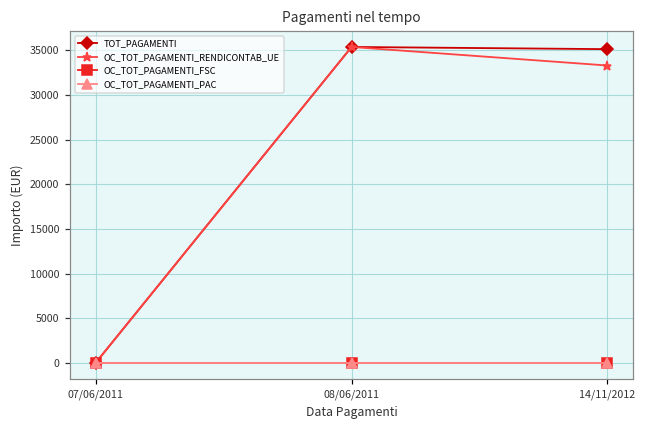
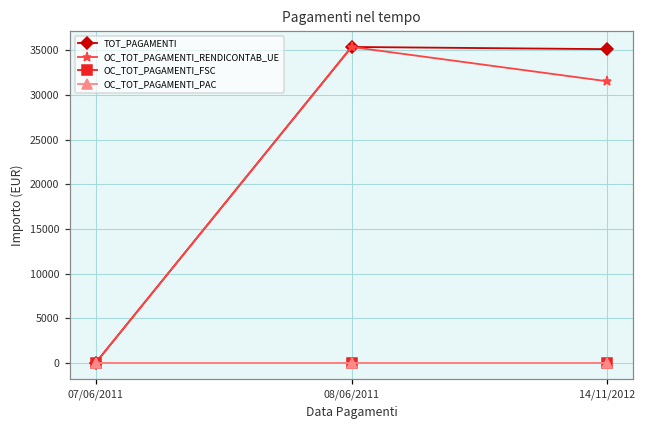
OC_TOT_PAGAMENTI_RENDICONTAB_UE, 14/11/2012: 33000 -> 32000
